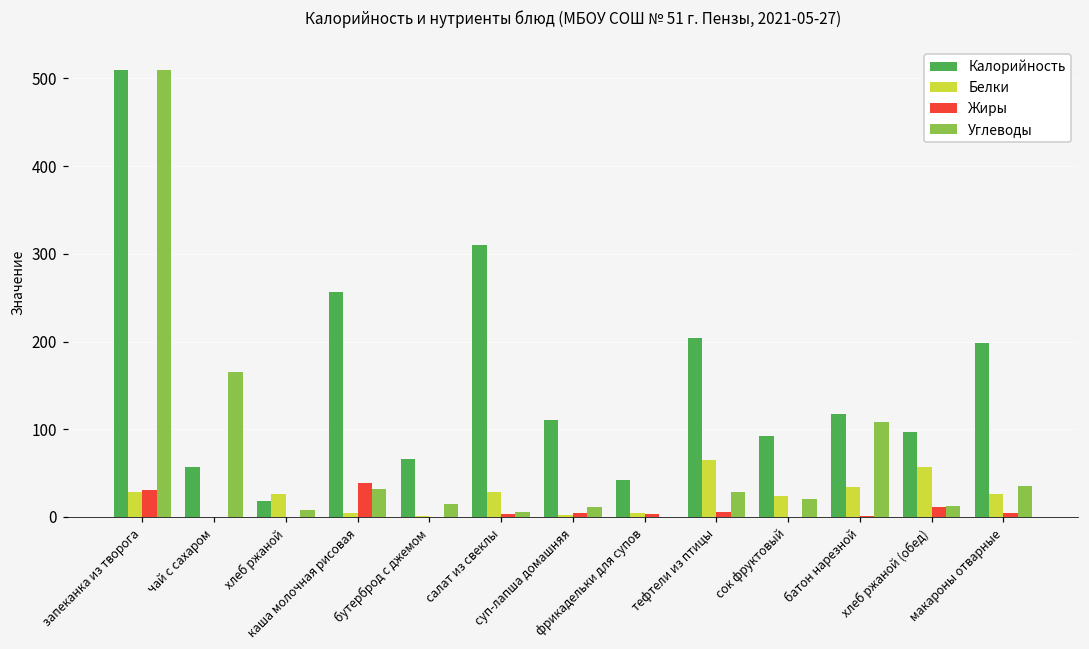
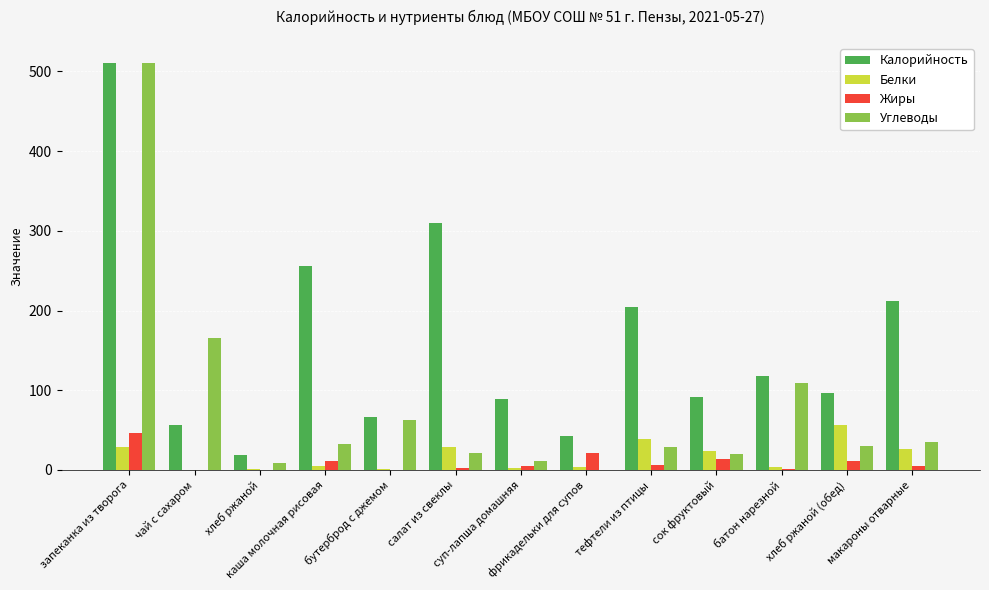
Жиры, запеканка из творога: 30 -> 50
Белки, хлеб ржаной: 30 -> 0
Жиры, каша молочная рисовая: 40 -> 10
Углеводы, бутерброд с джемом: 10 -> 60
Углеводы, салат из свеклы: 10 -> 20
Калорийность, суп-лапша домашняя: 110 -> 90
Жиры, фрикадельки для супов: 0 -> 20
Белки, тефтели из птицы: 70 -> 40
Жиры, сок фруктовый: 0 -> 10
Белки, батон нарезной: 30 -> 0
Углеводы, хлеб ржаной (обед): 10 -> 30
Калорийность, макароны отварные: 200 -> 210
